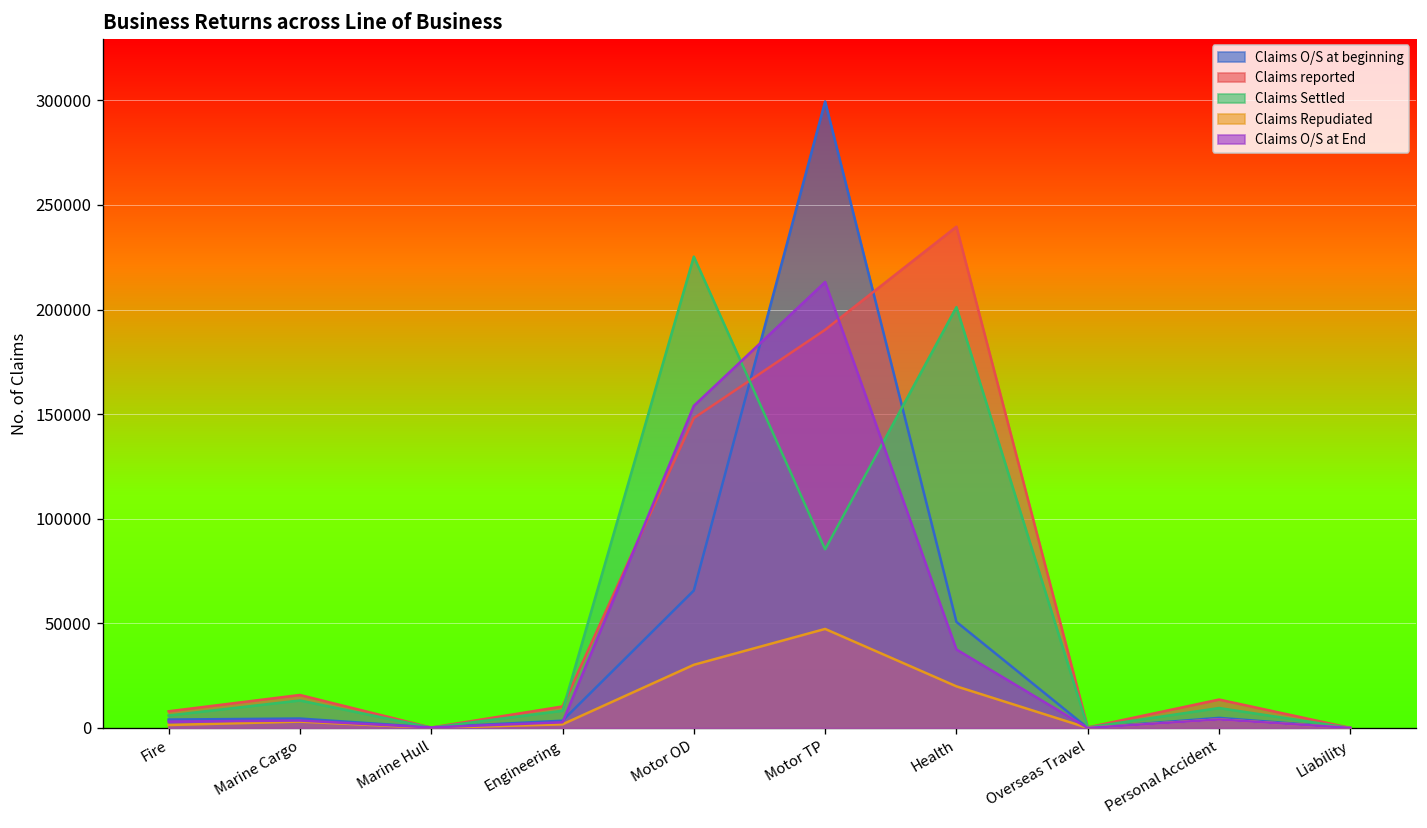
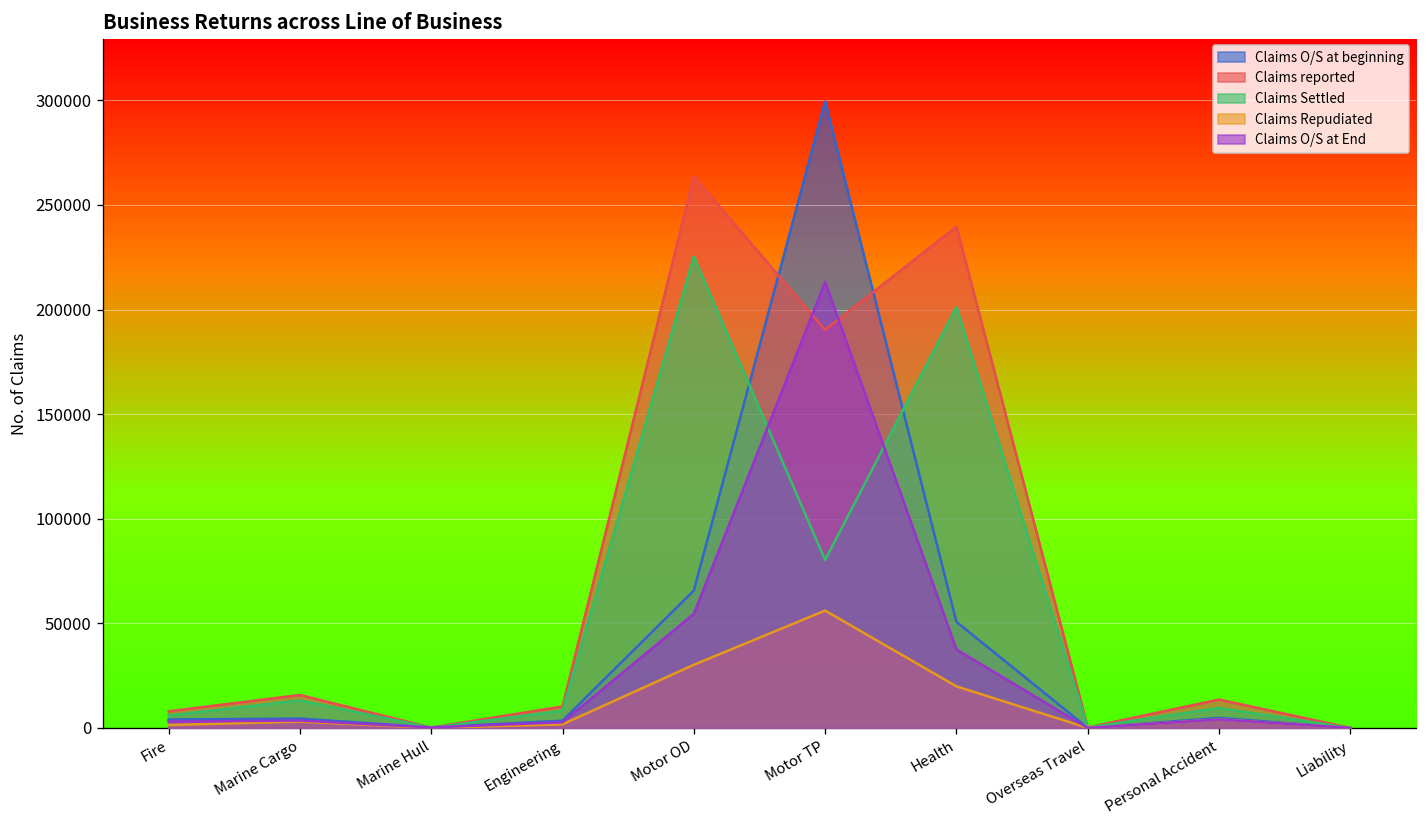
Claims reported, Motor OD: 148000 -> 263000
Claims O/S at End, Motor OD: 154000 -> 55000
Claims Settled, Motor TP: 85000 -> 80000
Claims Repudiated, Motor TP: 47000 -> 56000
